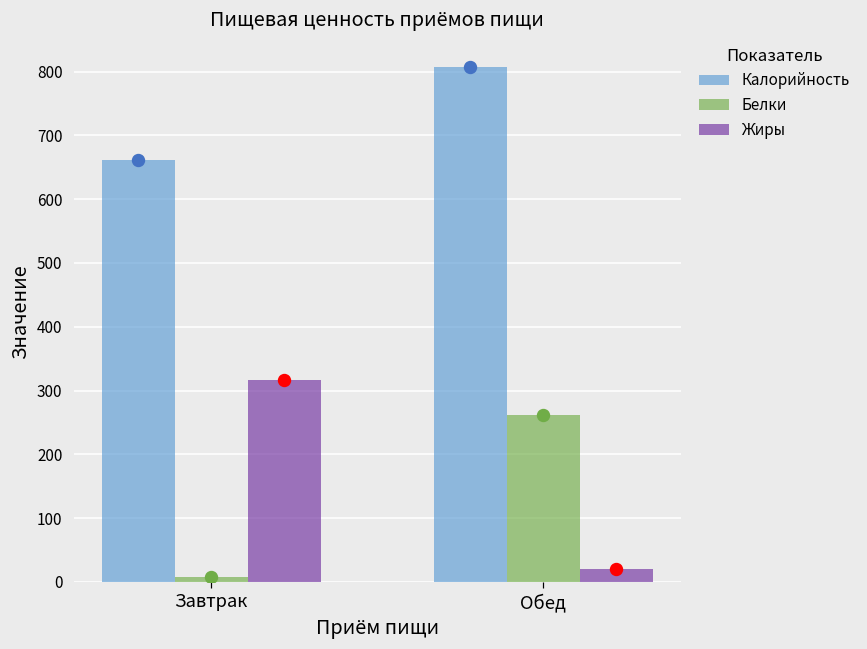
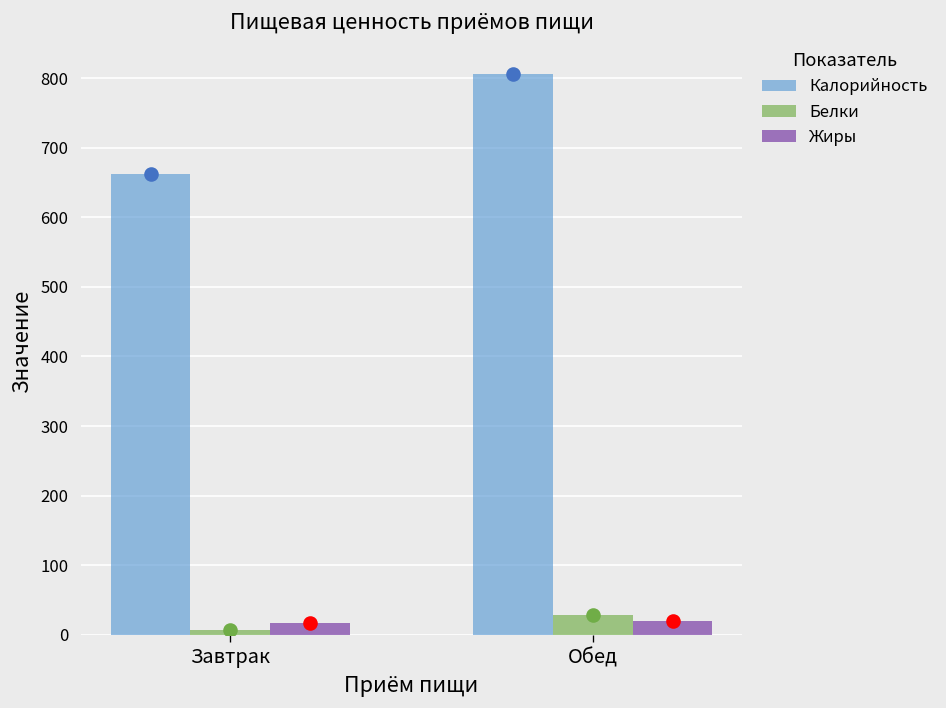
Жиры, Завтрак: 320 -> 20
Белки, Обед: 260 -> 30
